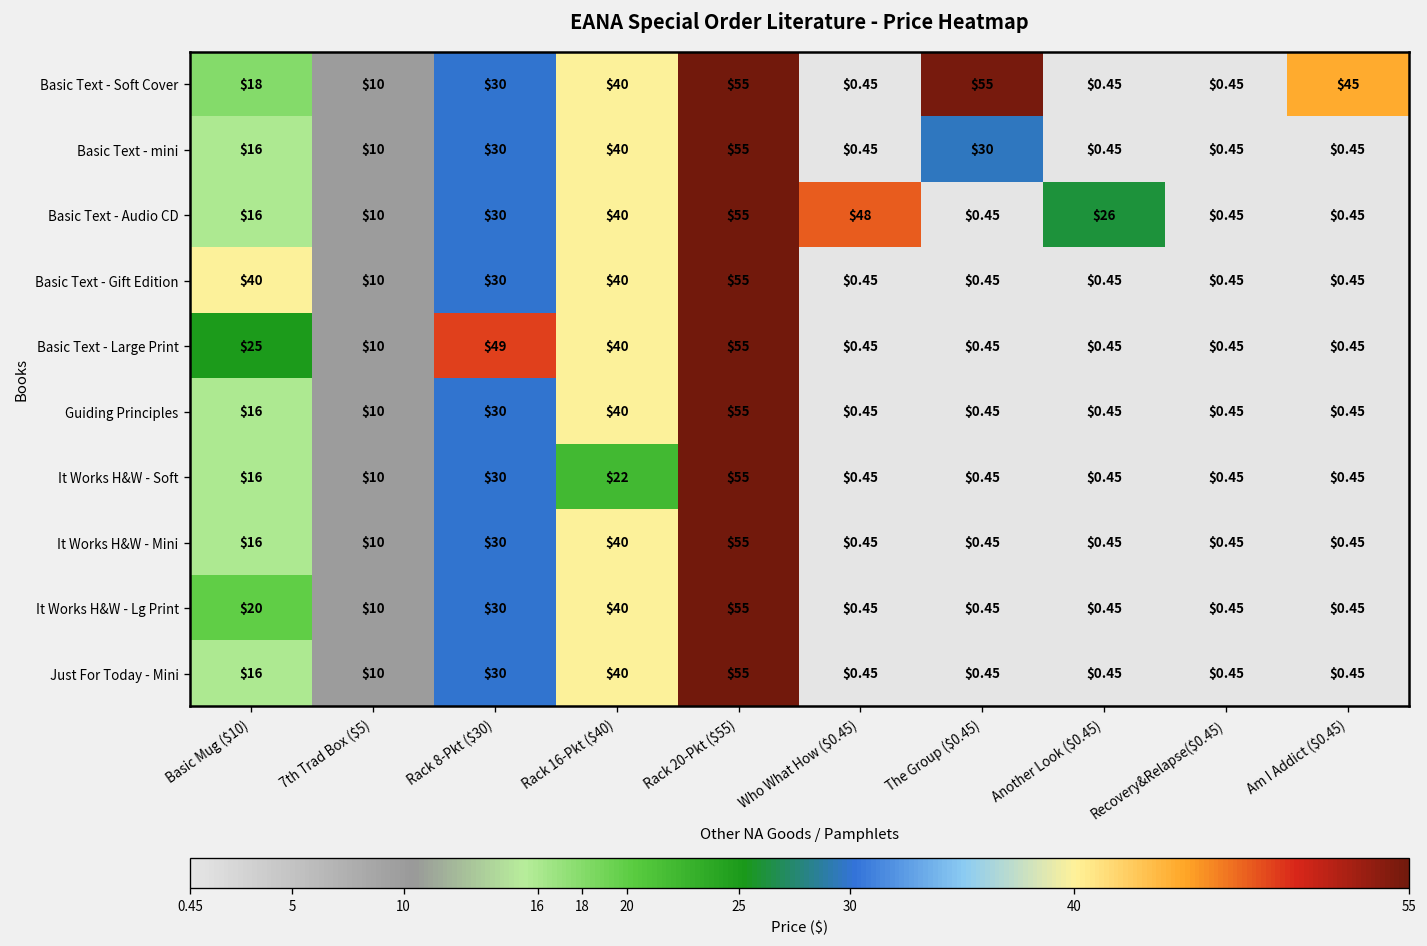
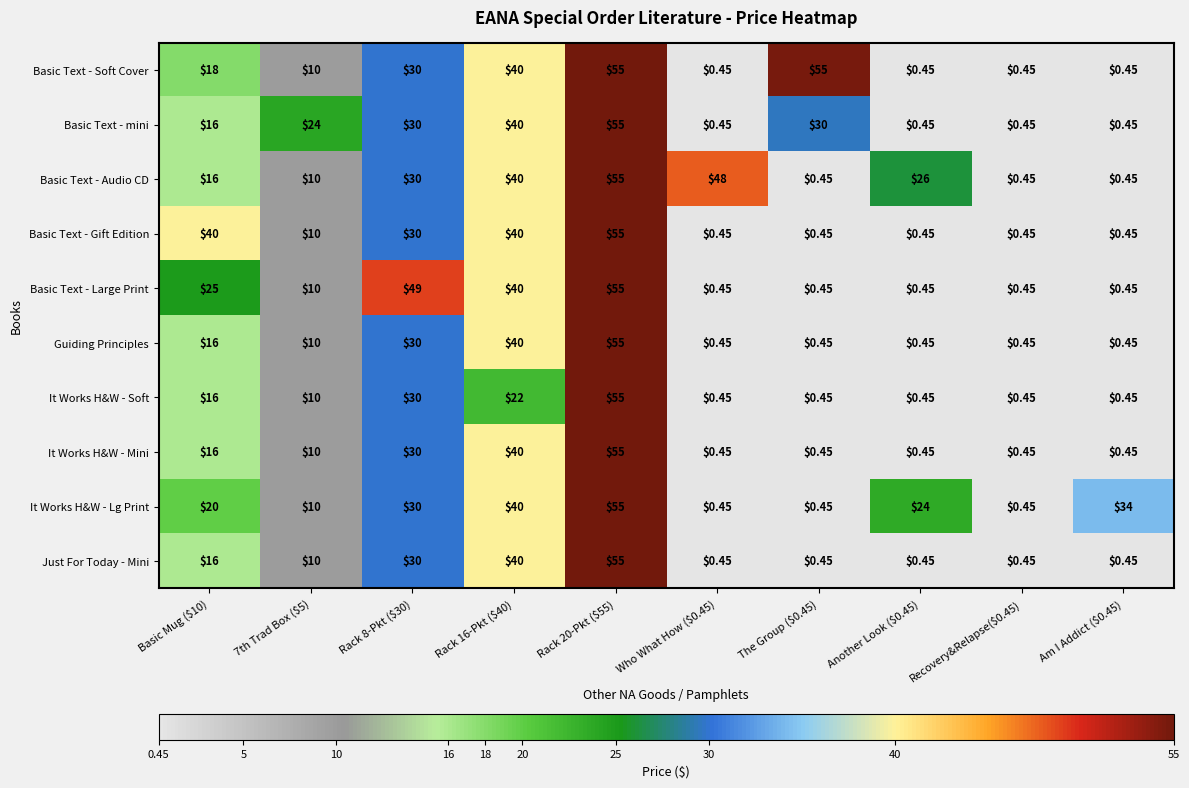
Basic Text - Soft Cover, Am I Addict ($0.45): $45 -> $0.45
Basic Text - mini, 7th Trad Box ($5): $10 -> $24
It Works H&W - Lg Print, Another Look ($0.45): $0.45 -> $24
It Works H&W - Lg Print, Am I Addict ($0.45): $0.45 -> $34
